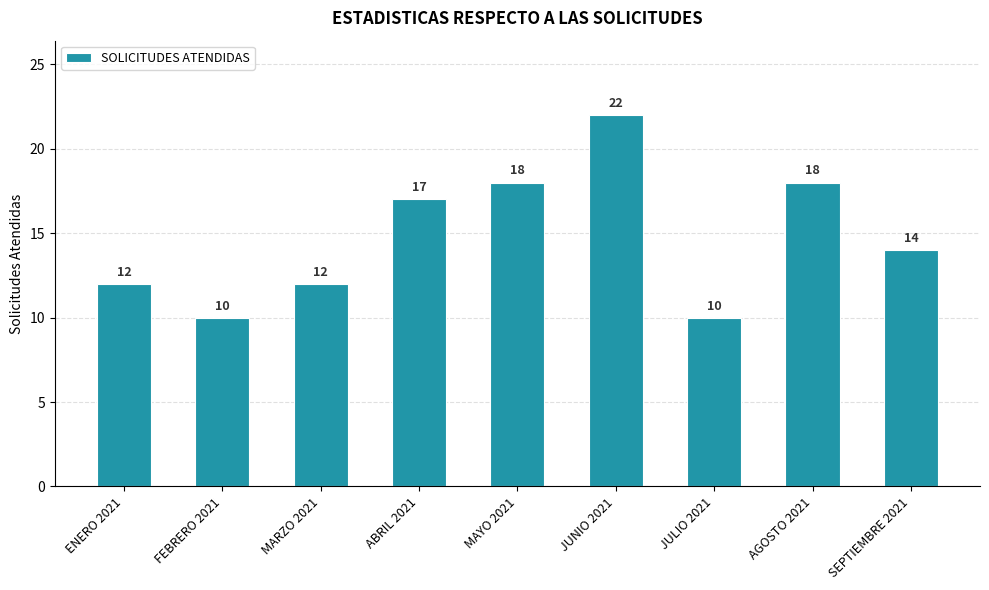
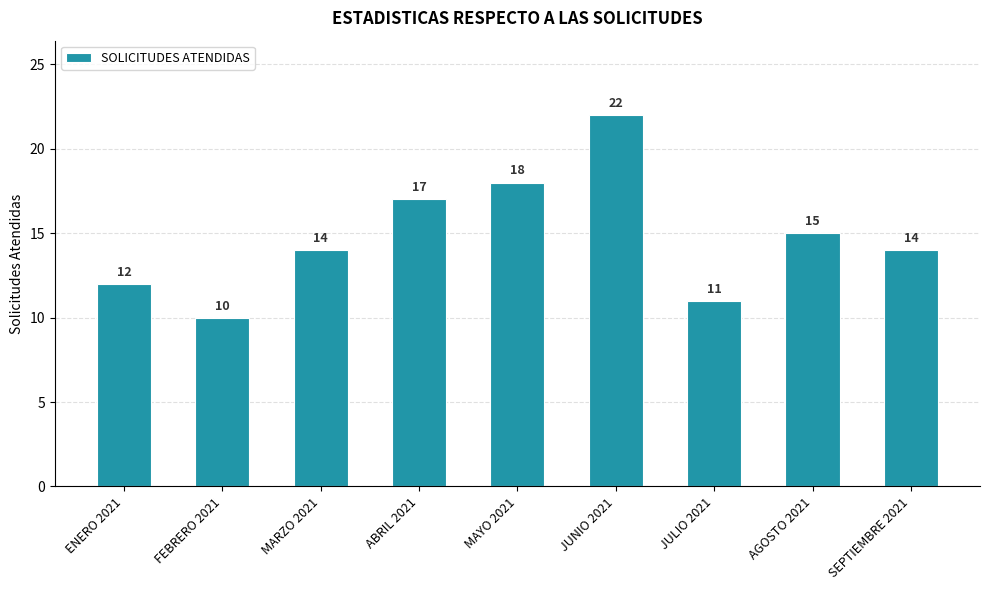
MARZO 2021: 12 -> 14
JULIO 2021: 10 -> 11
AGOSTO 2021: 18 -> 15
